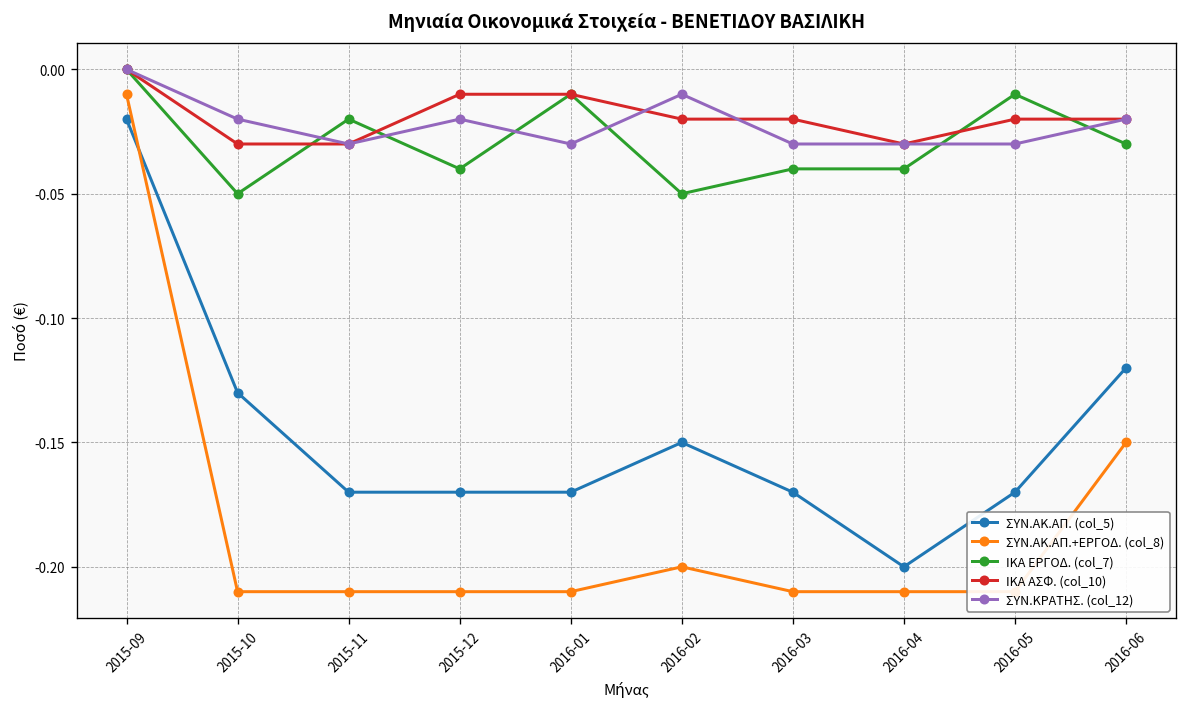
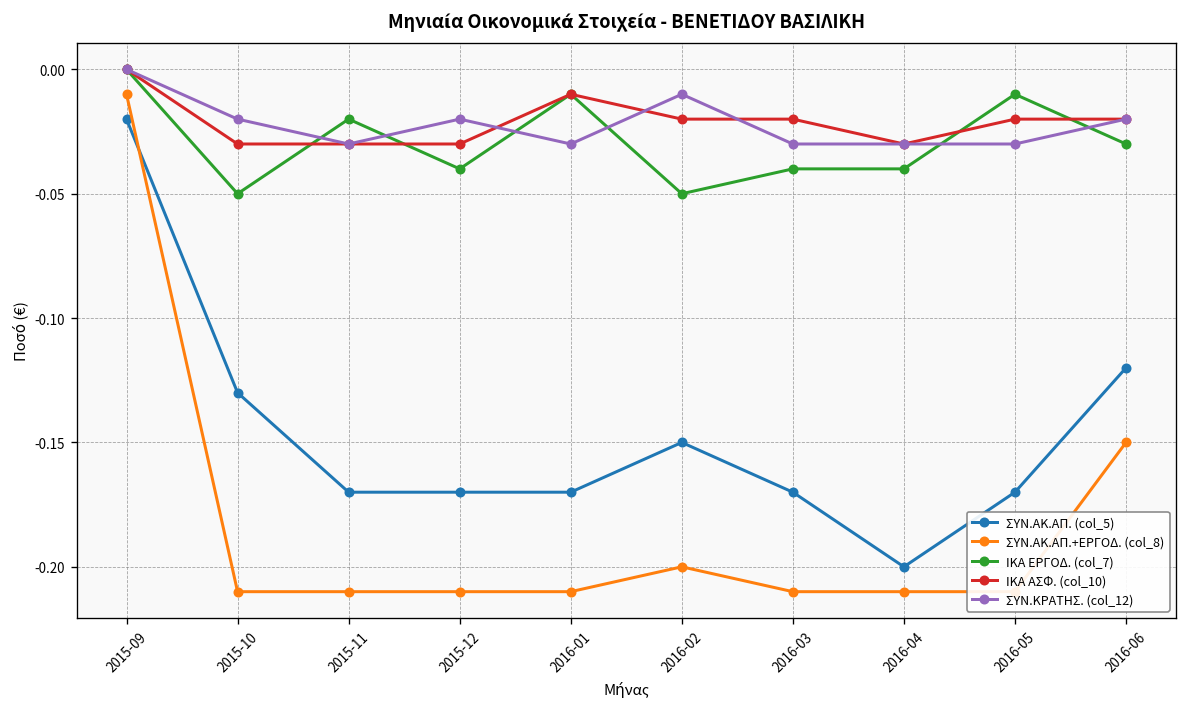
ΙΚΑ ΑΣΦ. (col_10), 2015-12: -0.01 -> -0.03
